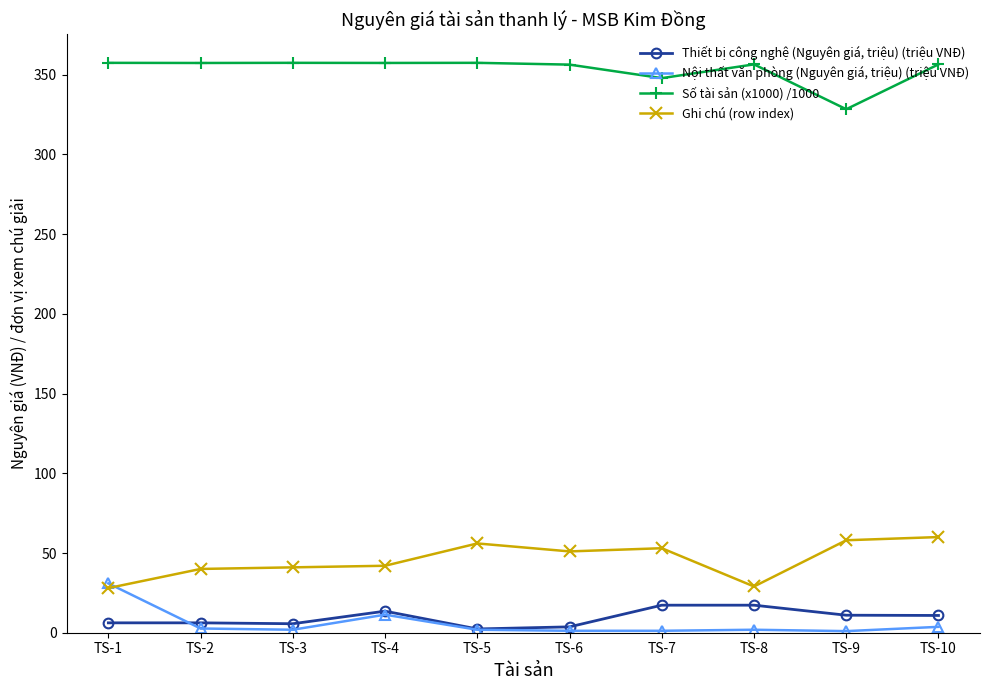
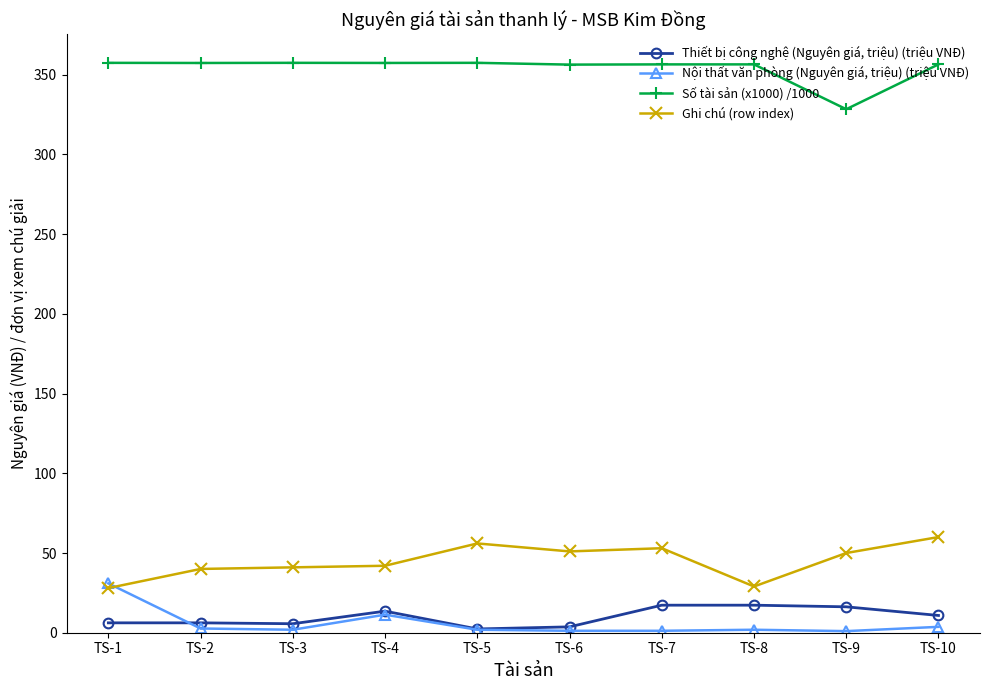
Số tài sản (x1000) /1000, TS-7: 348 -> 356
Thiết bị công nghệ (Nguyên giá, triệu) (triệu VNĐ), TS-9: 11 -> 16
Ghi chú (row index), TS-9: 58 -> 50
